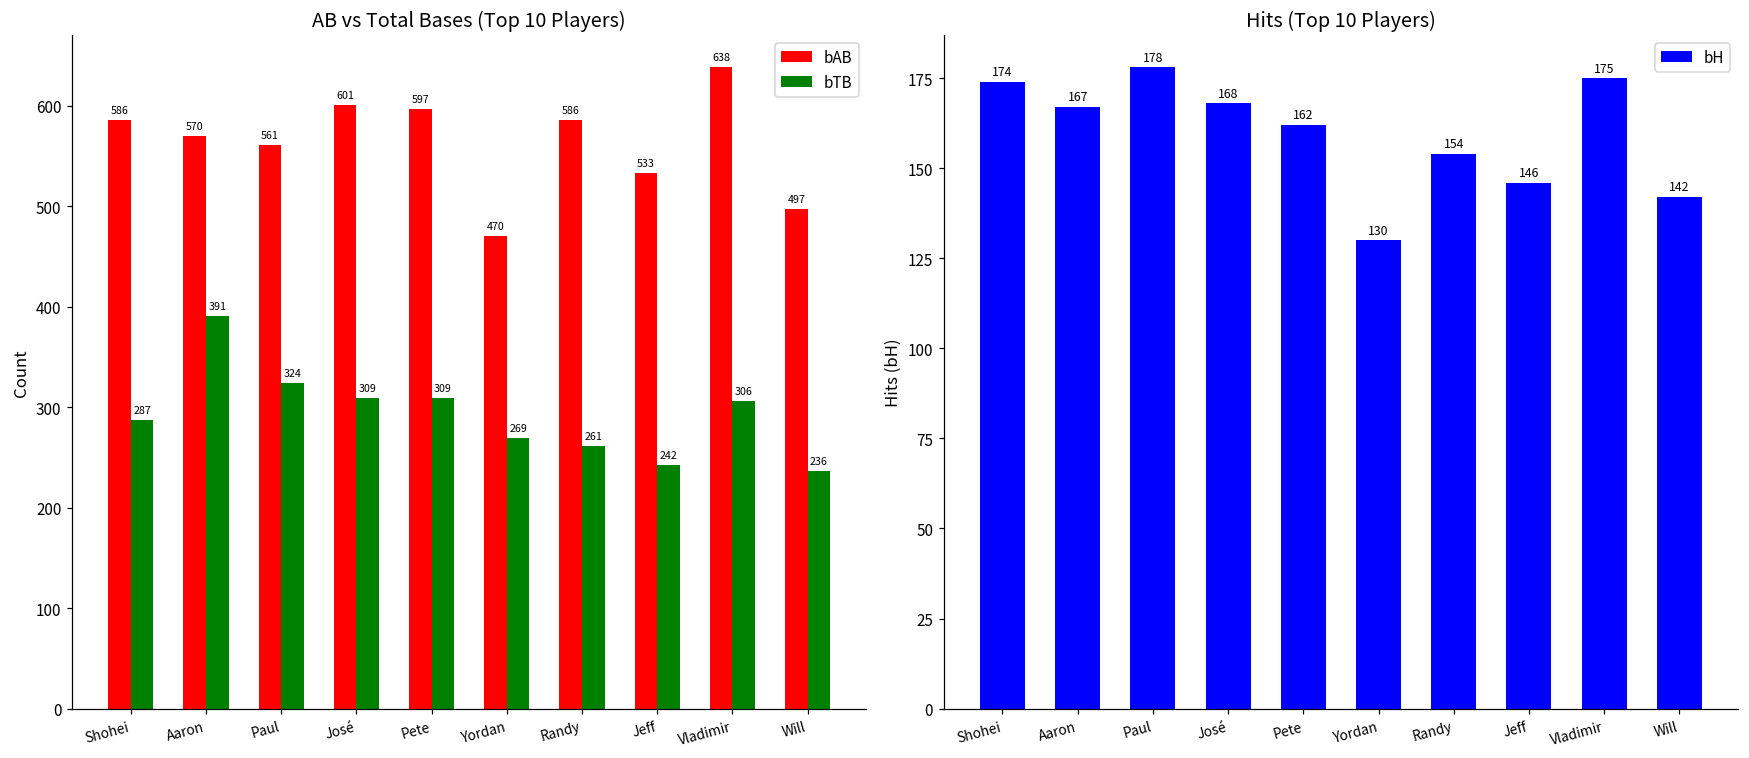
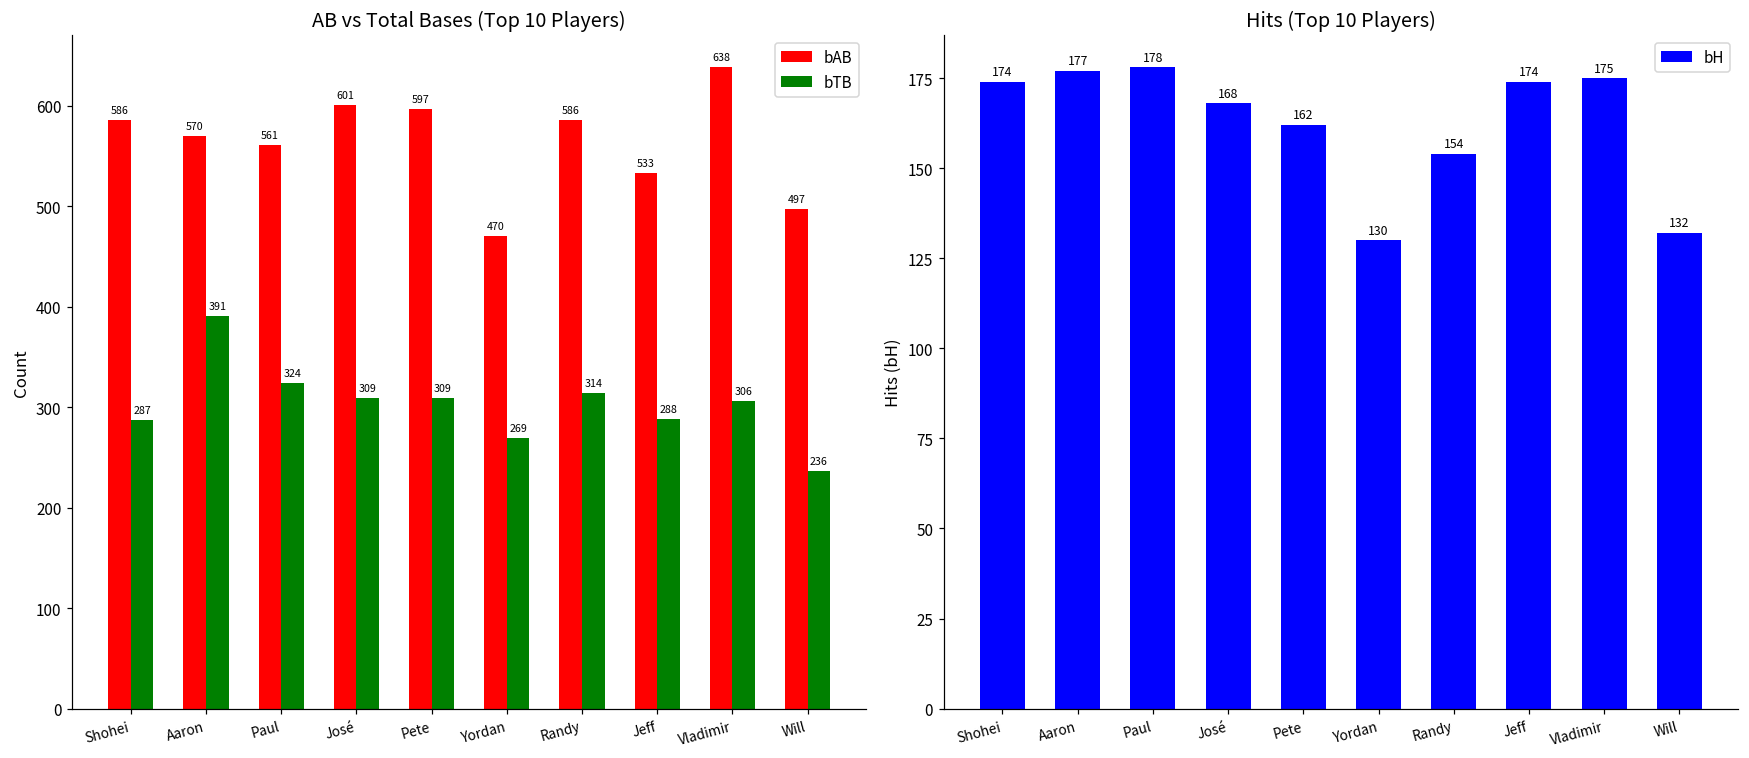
AB vs Total Bases (Top 10 Players), bTB, Randy: 261 -> 314
AB vs Total Bases (Top 10 Players), bTB, Jeff: 242 -> 288
Hits (Top 10 Players), Aaron: 167 -> 177
Hits (Top 10 Players), Jeff: 146 -> 174
Hits (Top 10 Players), Will: 142 -> 132
